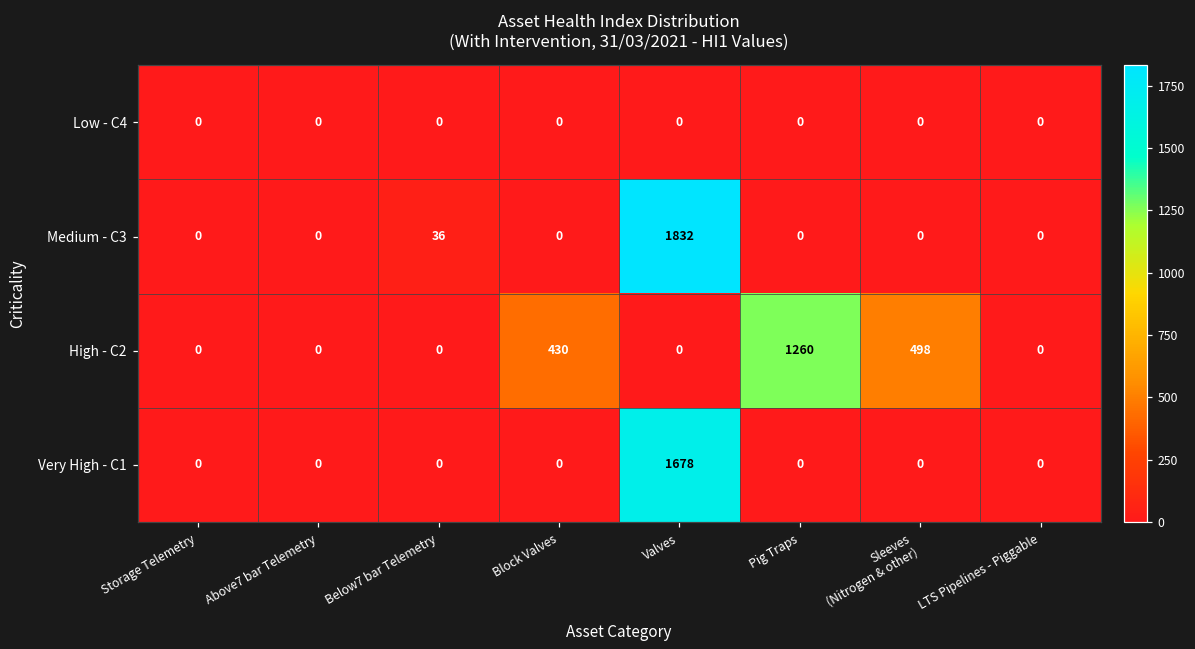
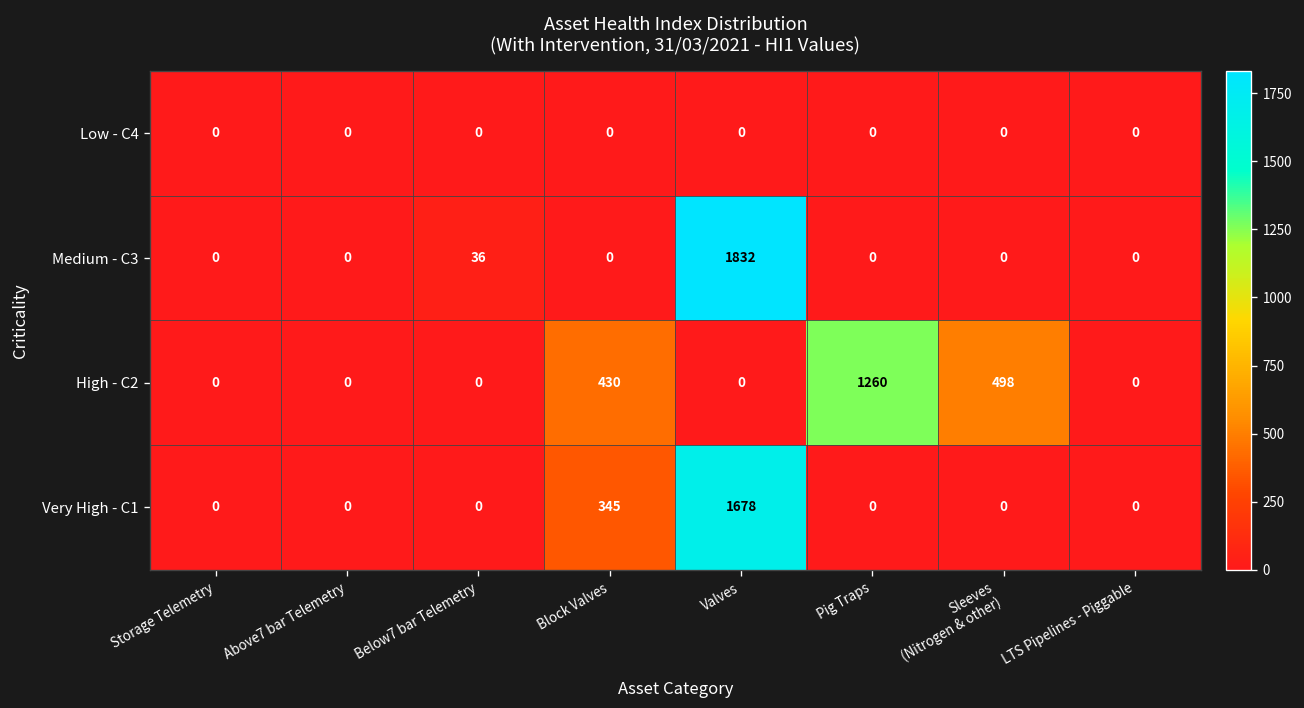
Very High - C1, Block Valves: 0 -> 345
